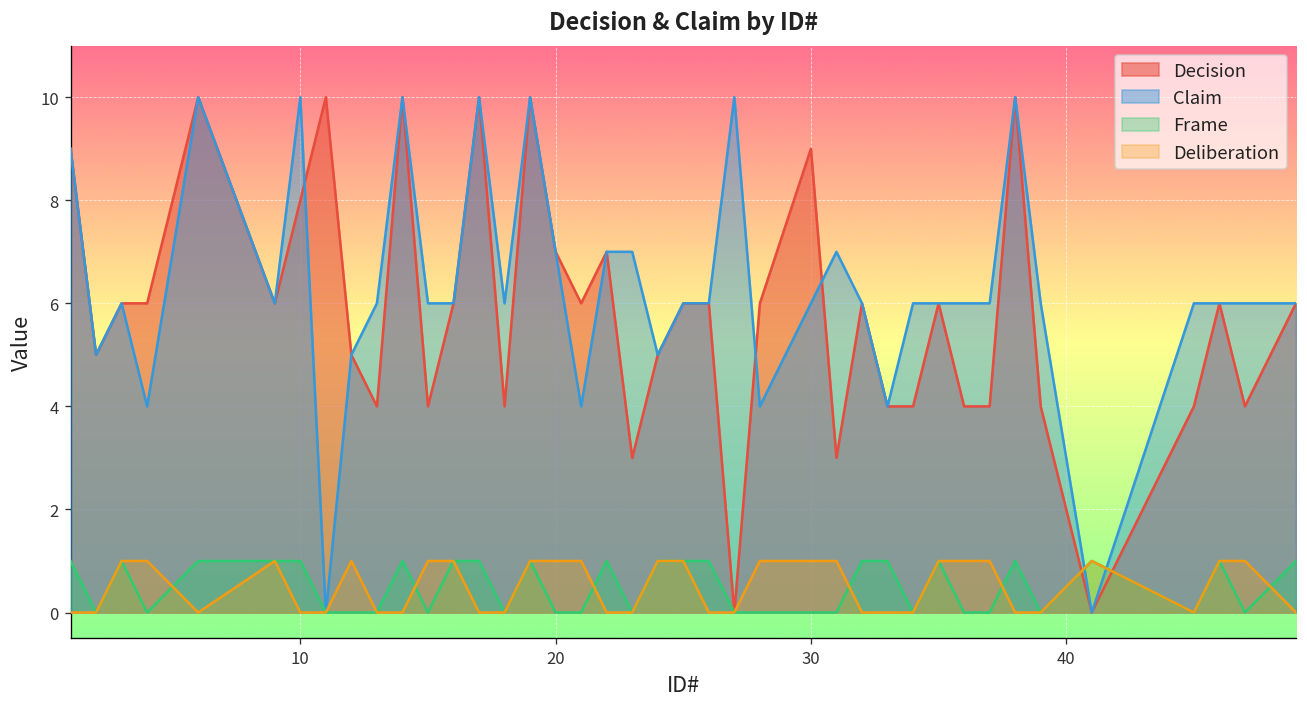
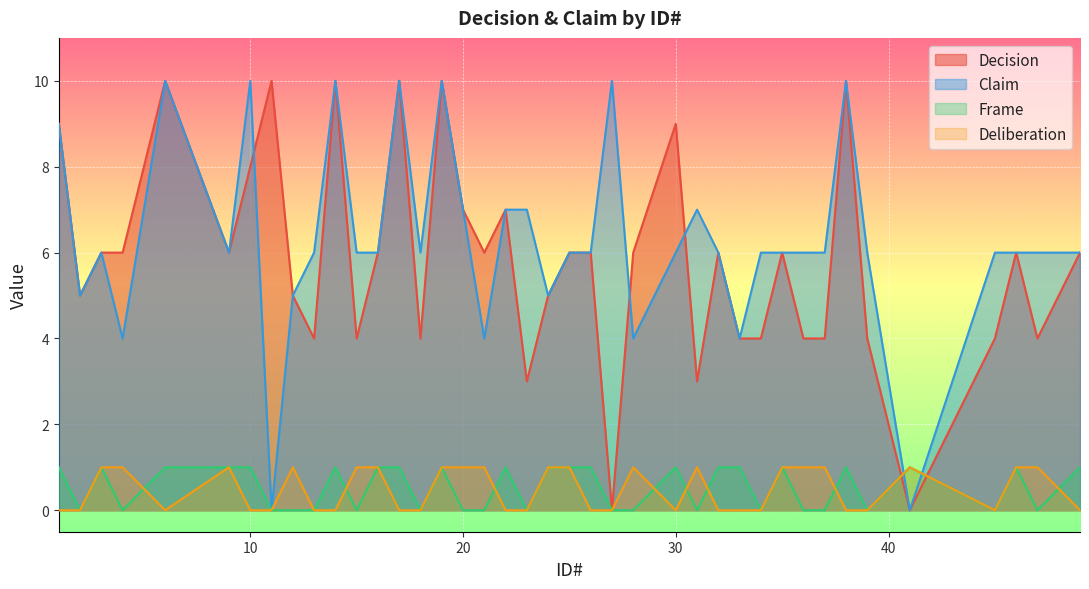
Frame, 30: 0 -> 1
Deliberation, 30: 1 -> 0
